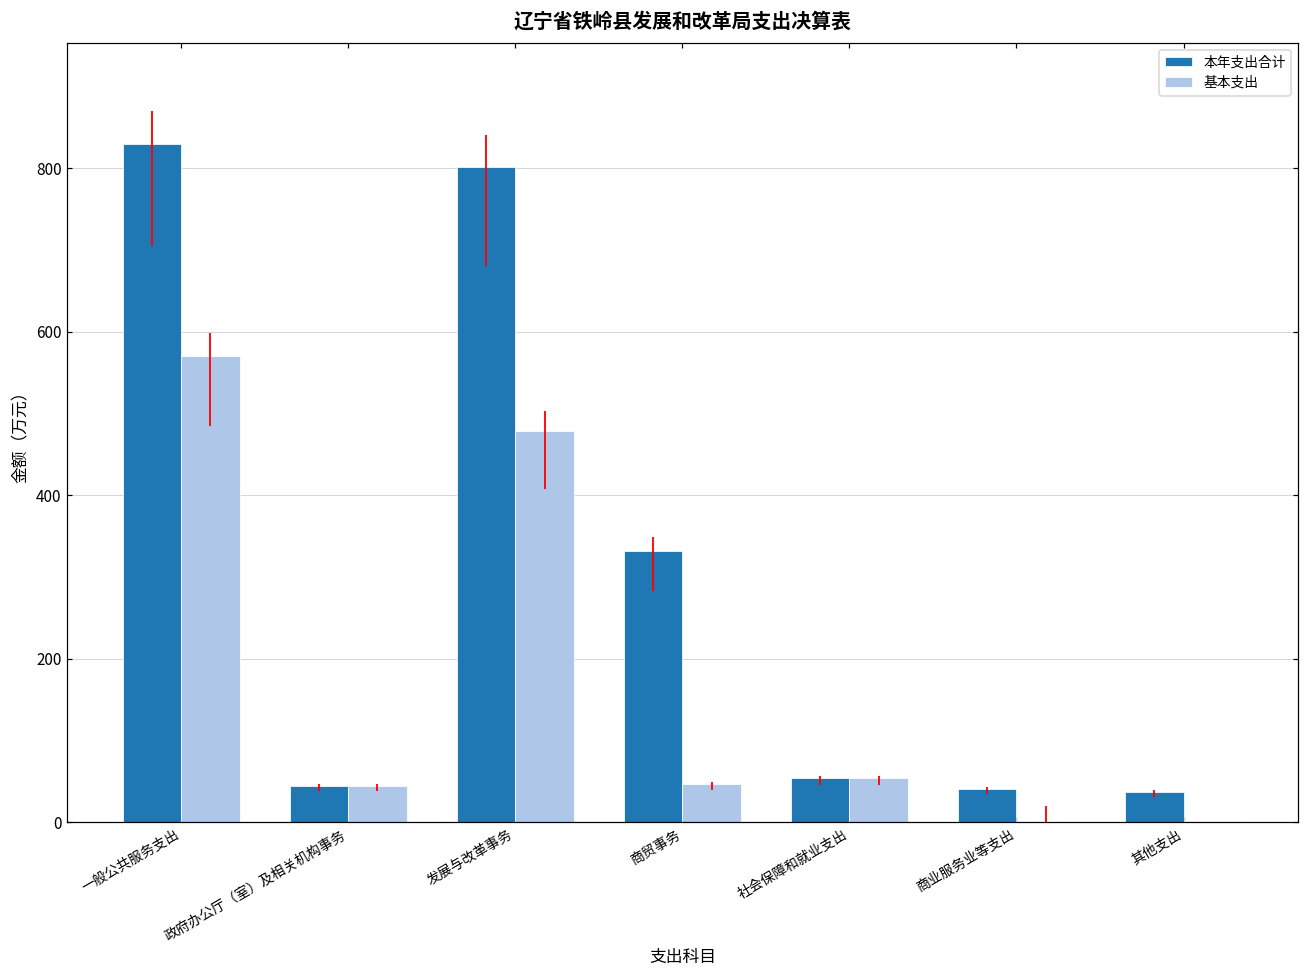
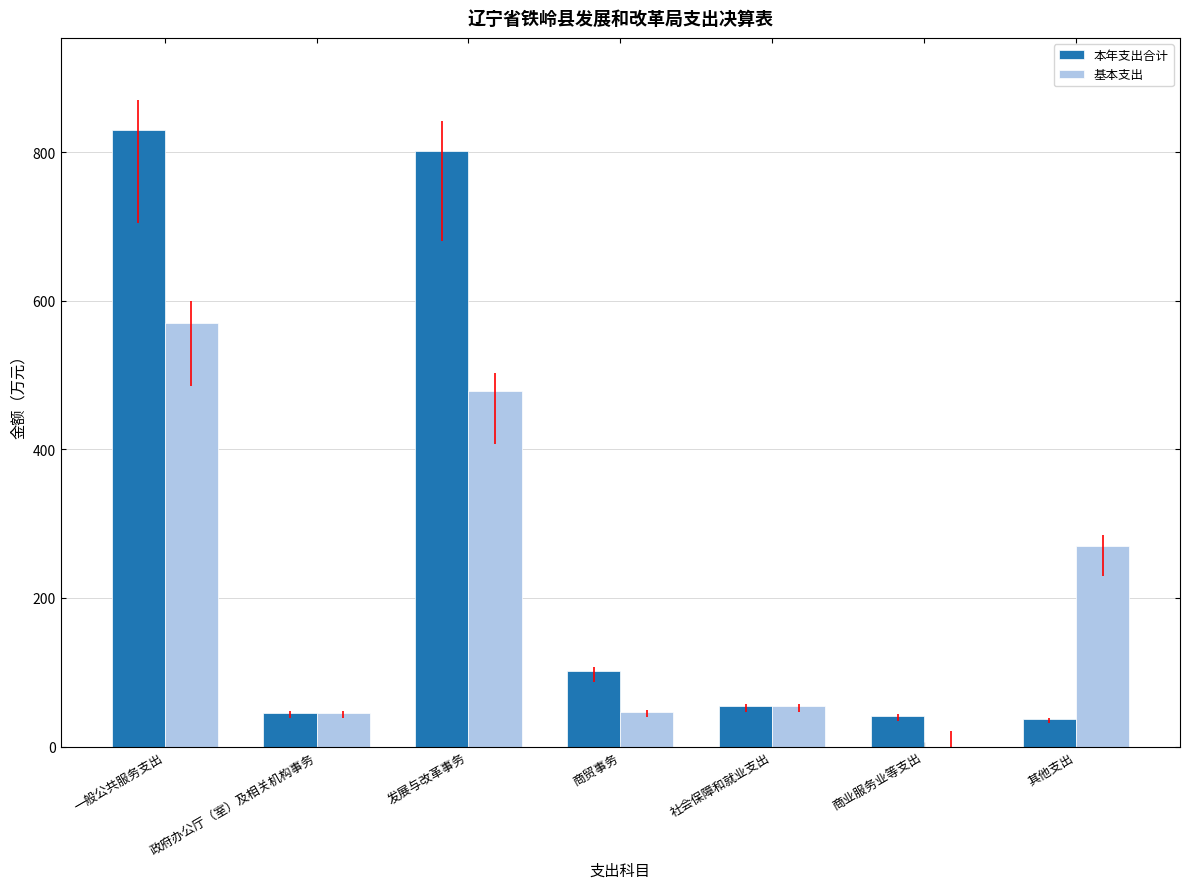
本年支出合计, 商贸事务: 330 -> 100
基本支出, 其他支出: 0 -> 270
